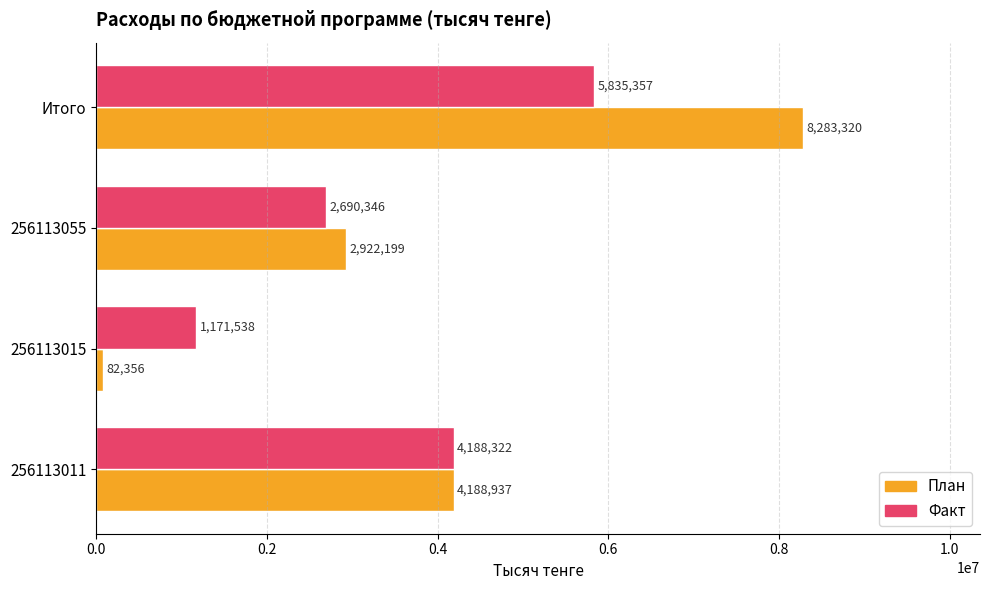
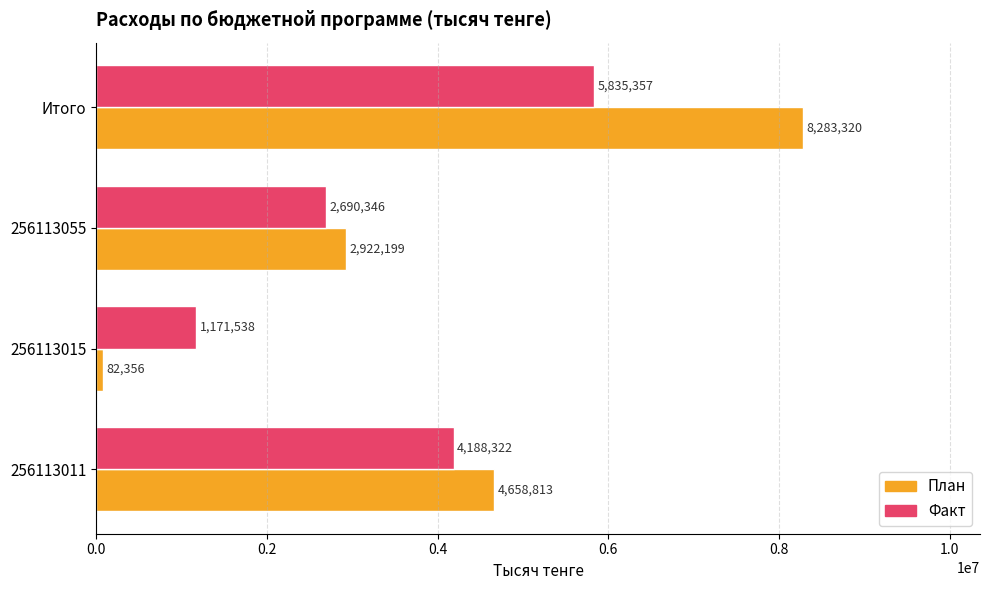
План, 256113011: 4,188,937 -> 4,658,813
